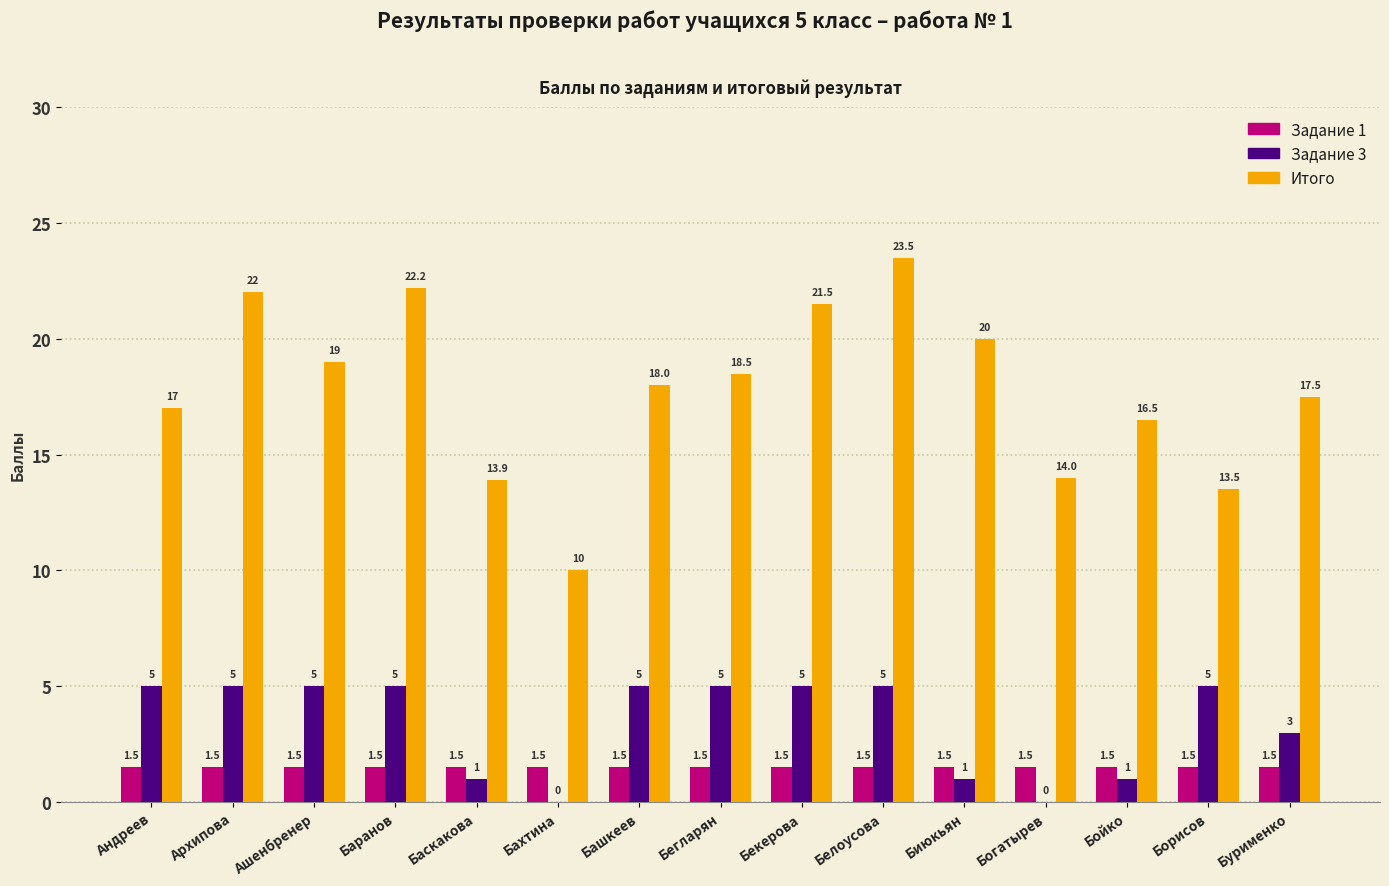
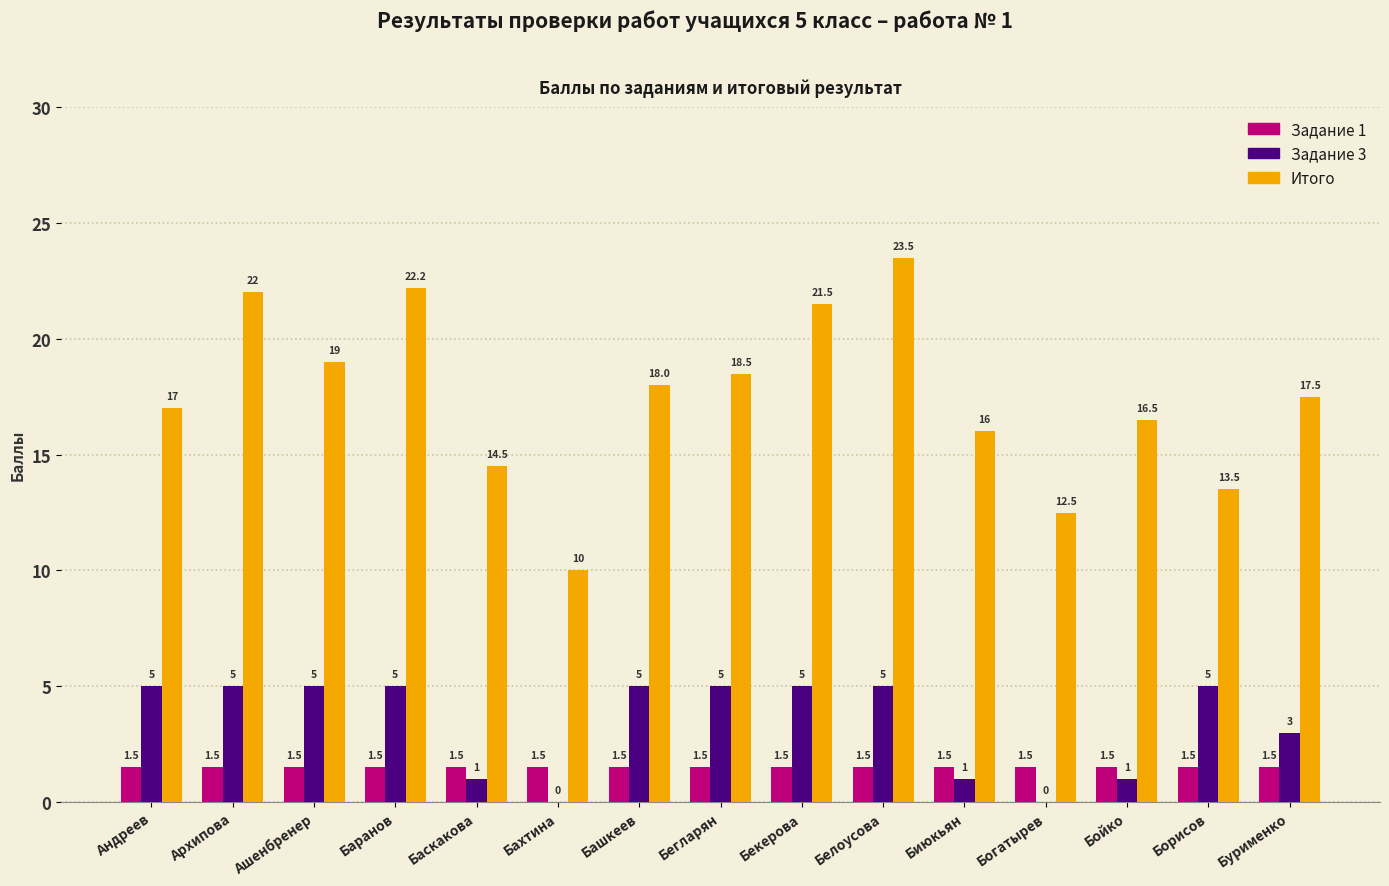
Итого, Баскакова: 13.9 -> 14.5
Итого, Биюкьян: 20 -> 16
Итого, Богатырев: 14.0 -> 12.5
